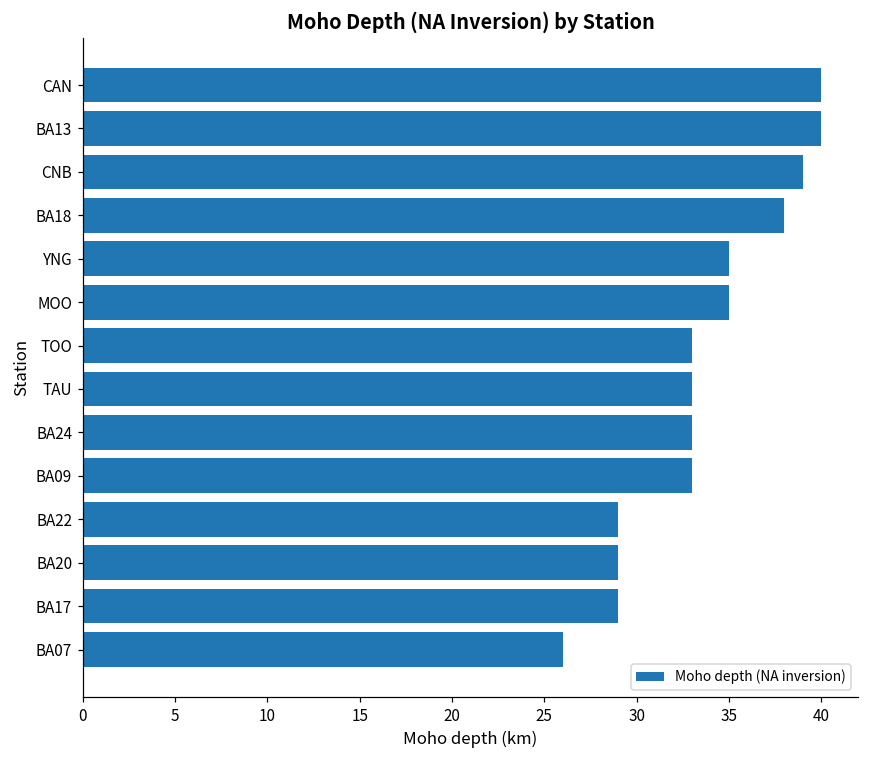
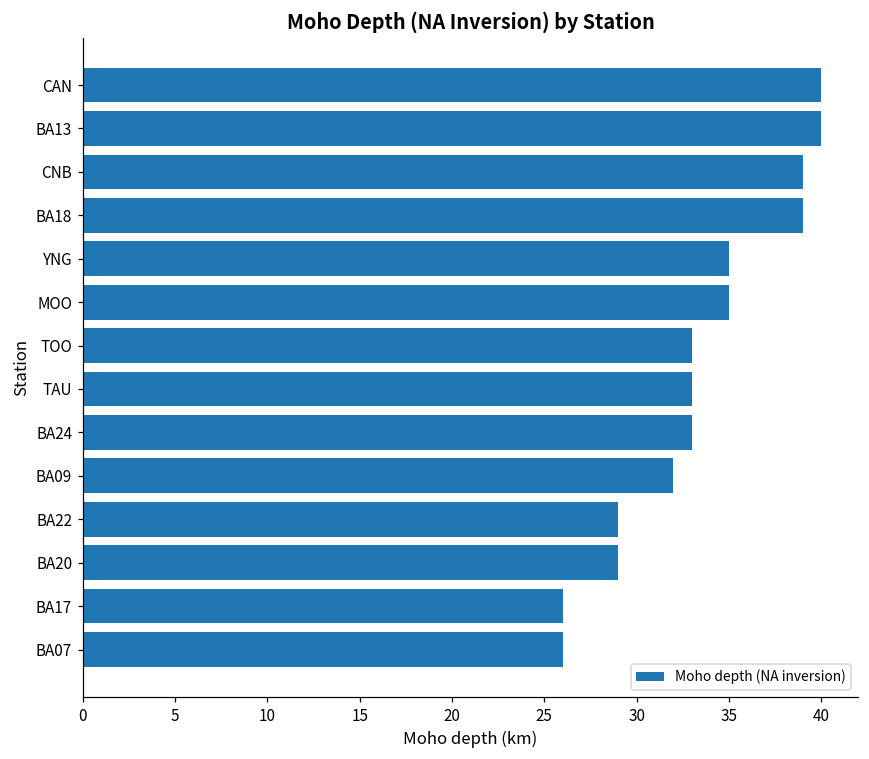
BA18: 38 -> 39
BA09: 33 -> 32
BA17: 29 -> 26
